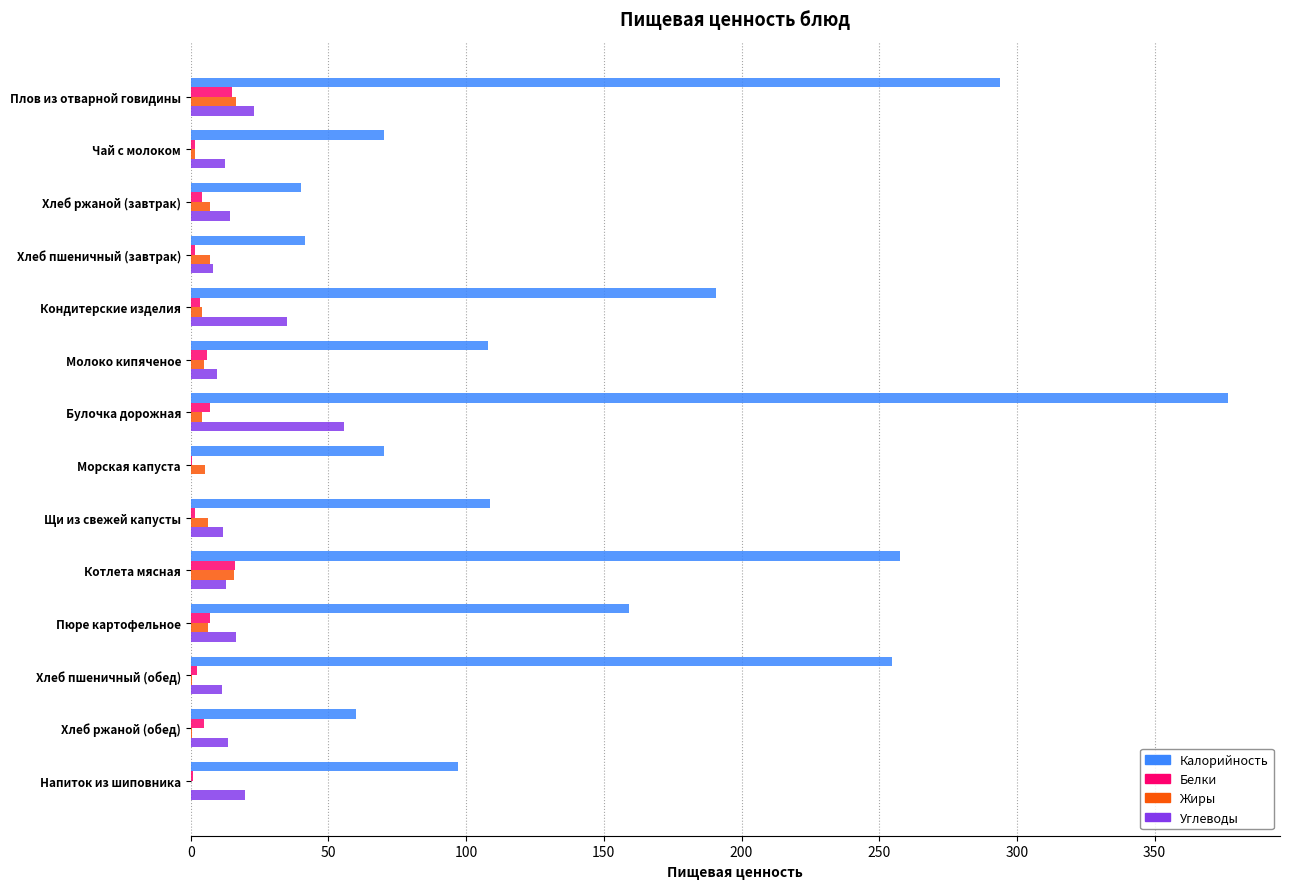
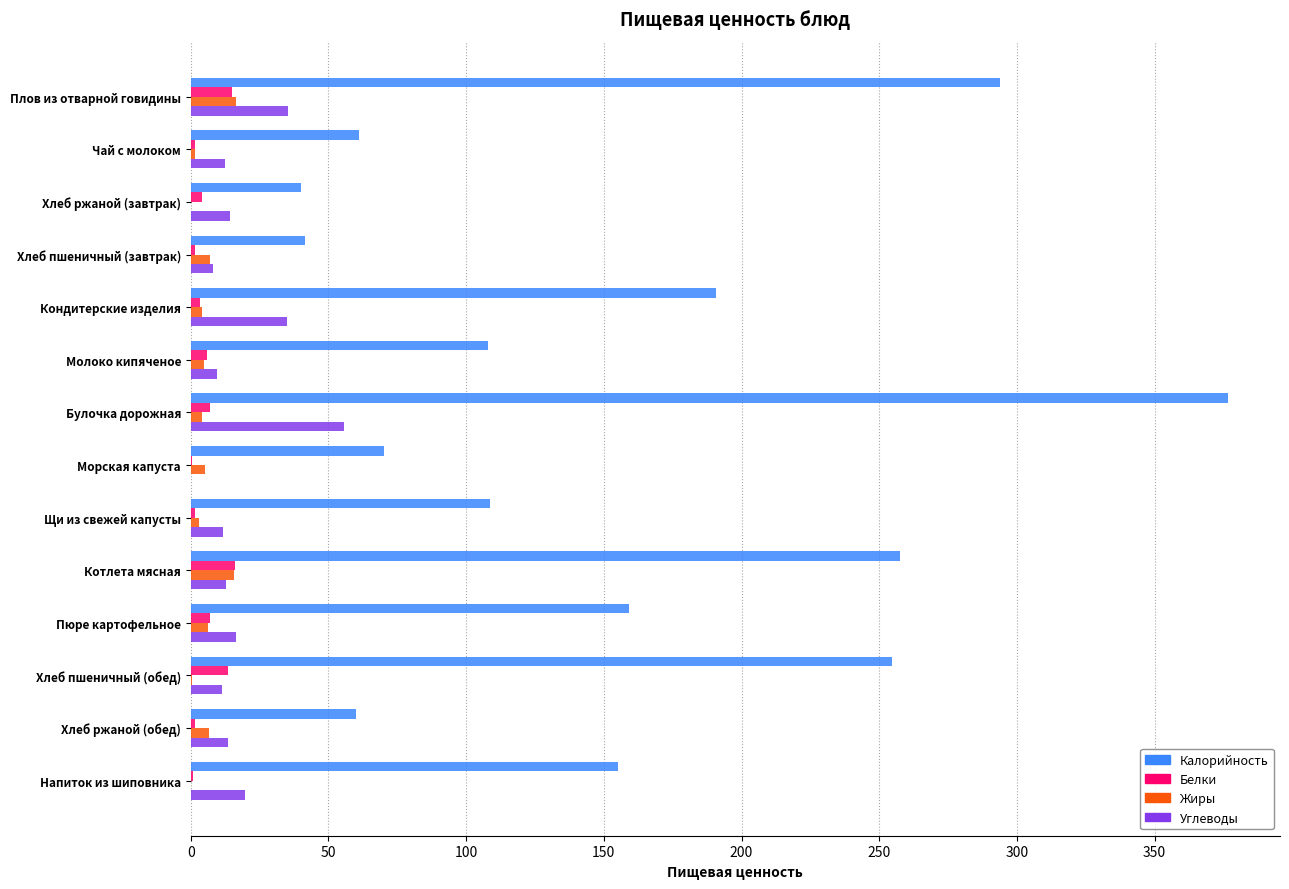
Углеводы, Плов из отварной говидины: 23 -> 35
Калорийность, Чай с молоком: 70 -> 61
Жиры, Хлеб ржаной (завтрак): 7 -> 0
Жиры, Щи из свежей капусты: 6 -> 3
Белки, Хлеб пшеничный (обед): 2 -> 14
Белки, Хлеб ржаной (обед): 5 -> 1
Жиры, Хлеб ржаной (обед): 0 -> 7
Калорийность, Напиток из шиповника: 97 -> 155
